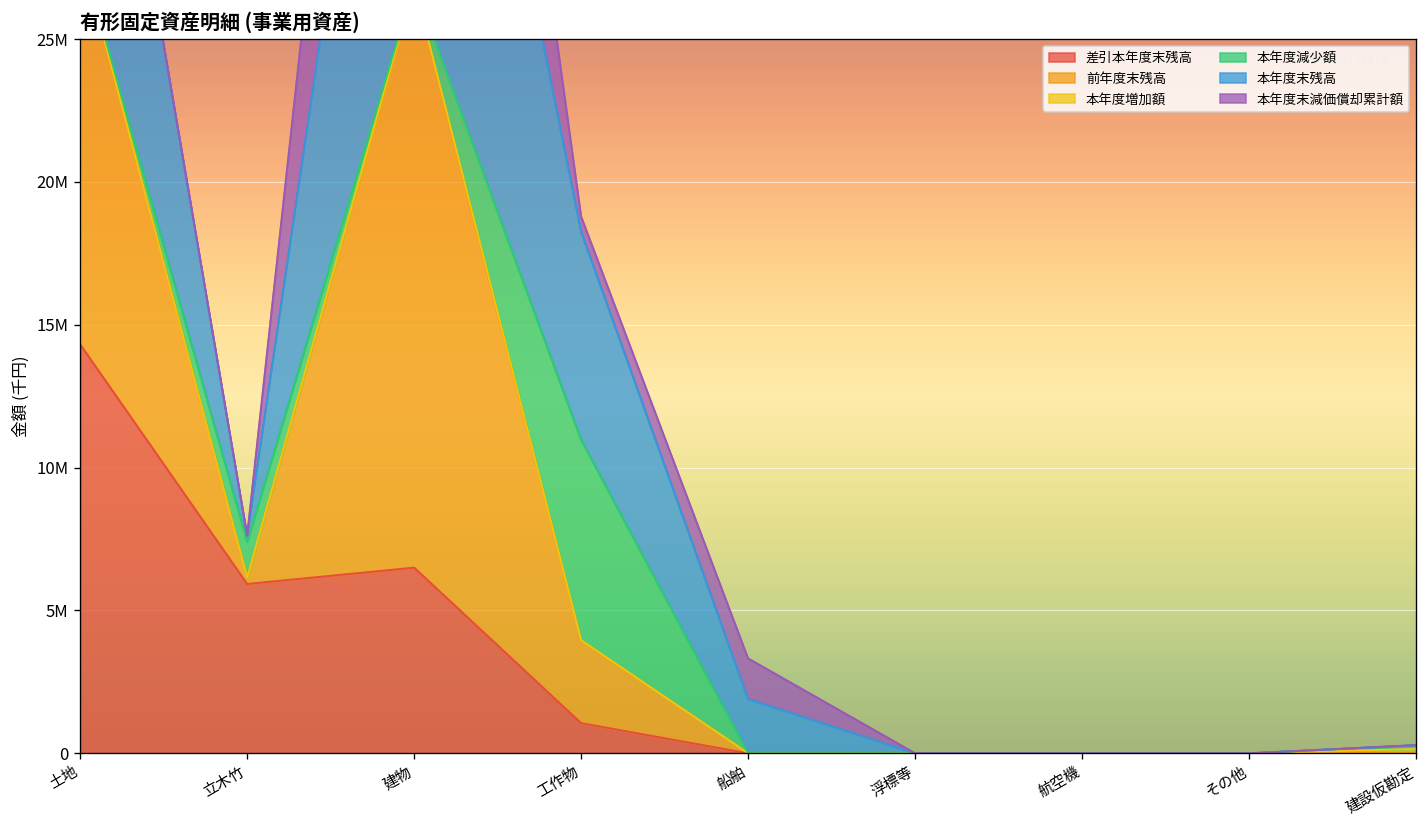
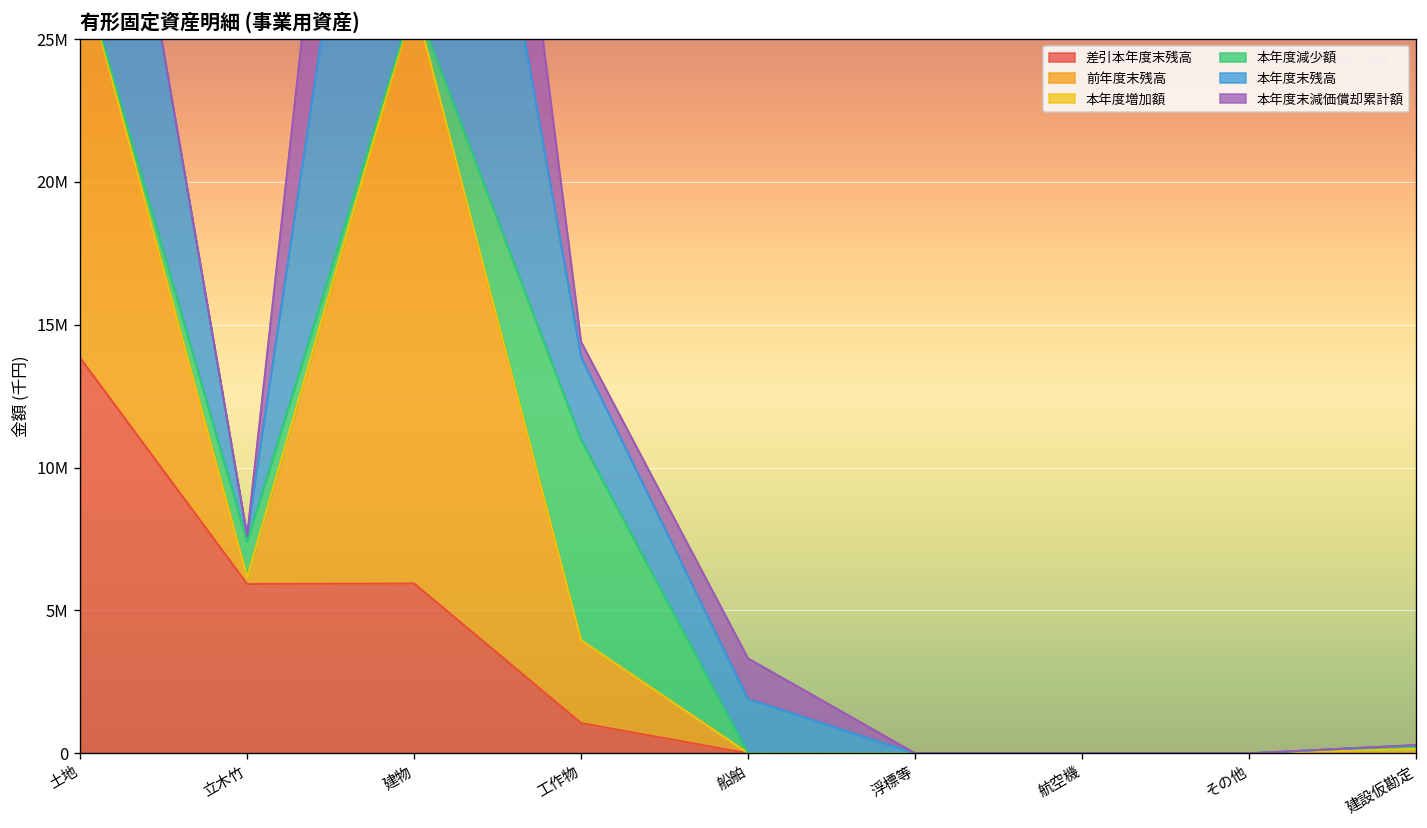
差引本年度末残高, 土地: 14300000 -> 13800000
差引本年度末残高, 建物: 6500000 -> 5900000
本年度末残高, 工作物: 7300000 -> 2900000
